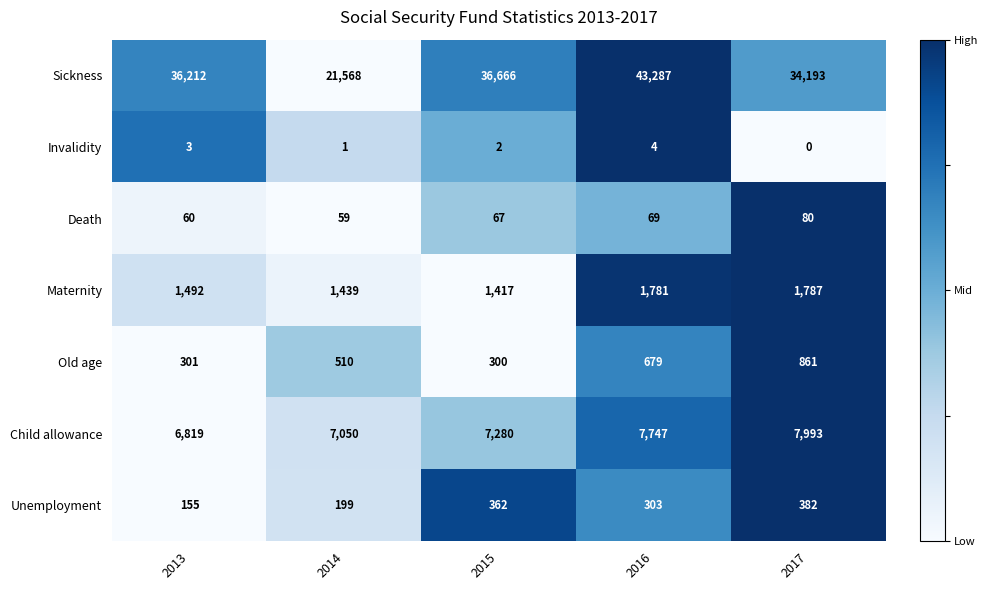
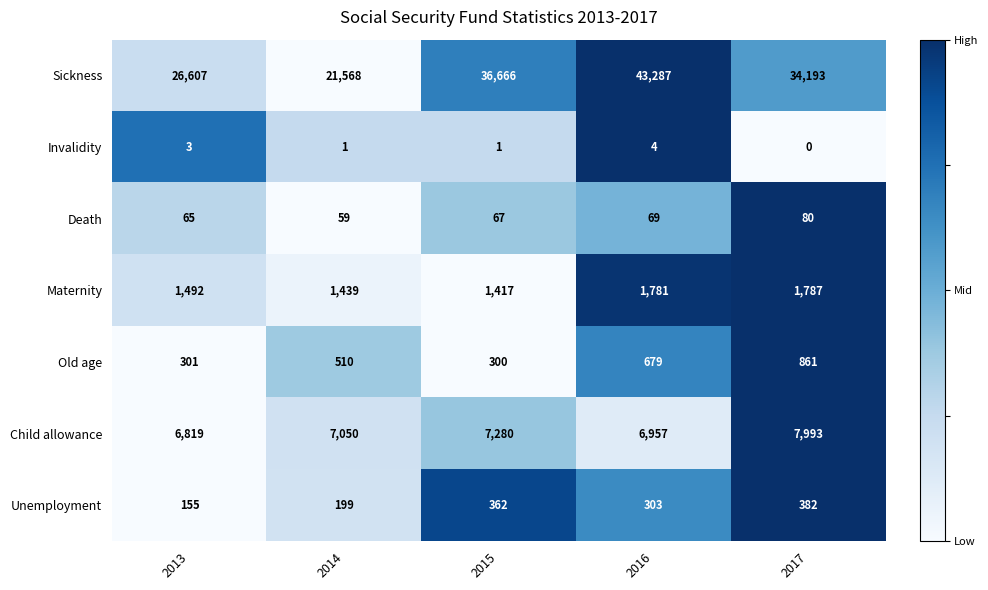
Sickness, 2013: 36,212 -> 26,607
Invalidity, 2015: 2 -> 1
Death, 2013: 60 -> 65
Child allowance, 2016: 7,747 -> 6,957
